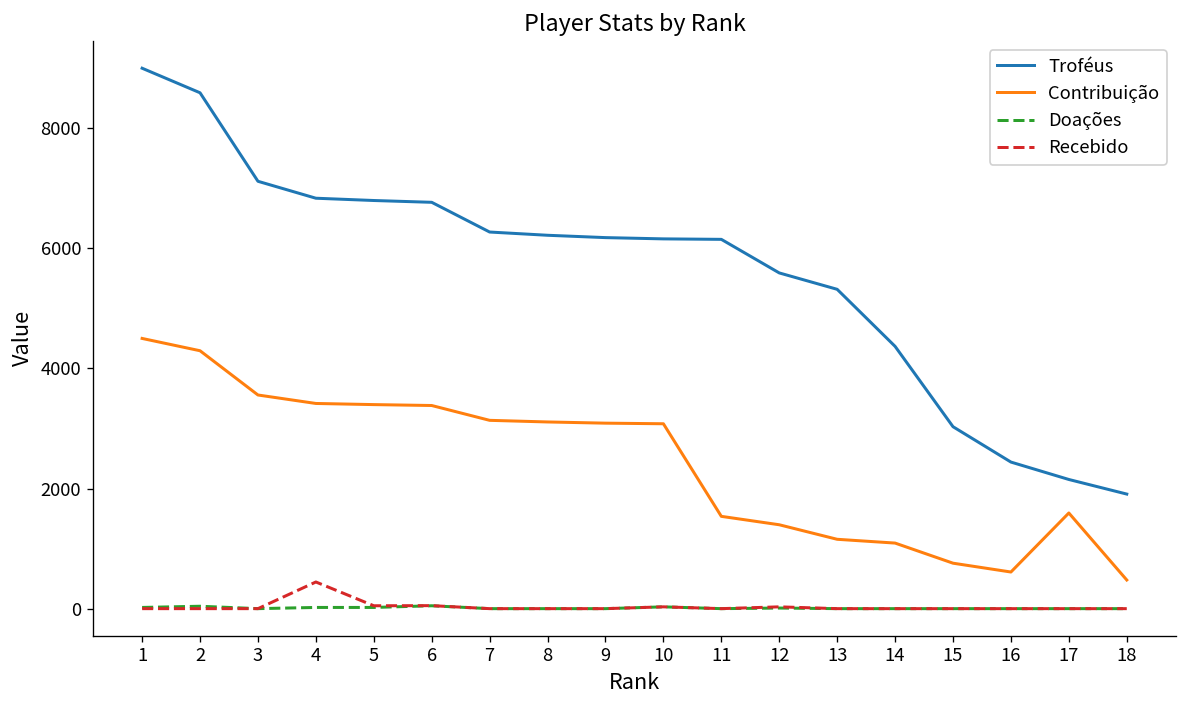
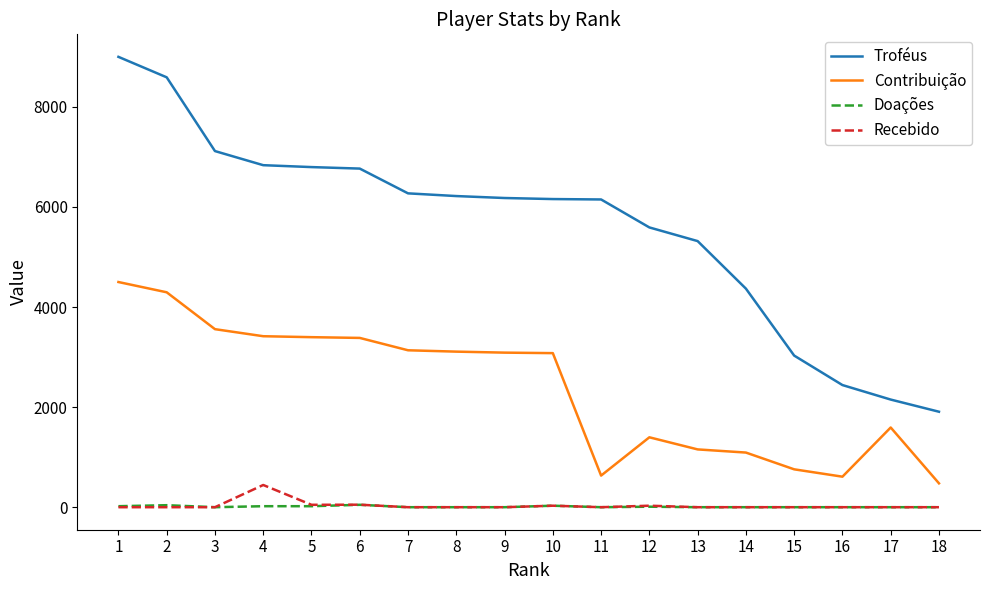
Contribuição, 11: 1500 -> 600
